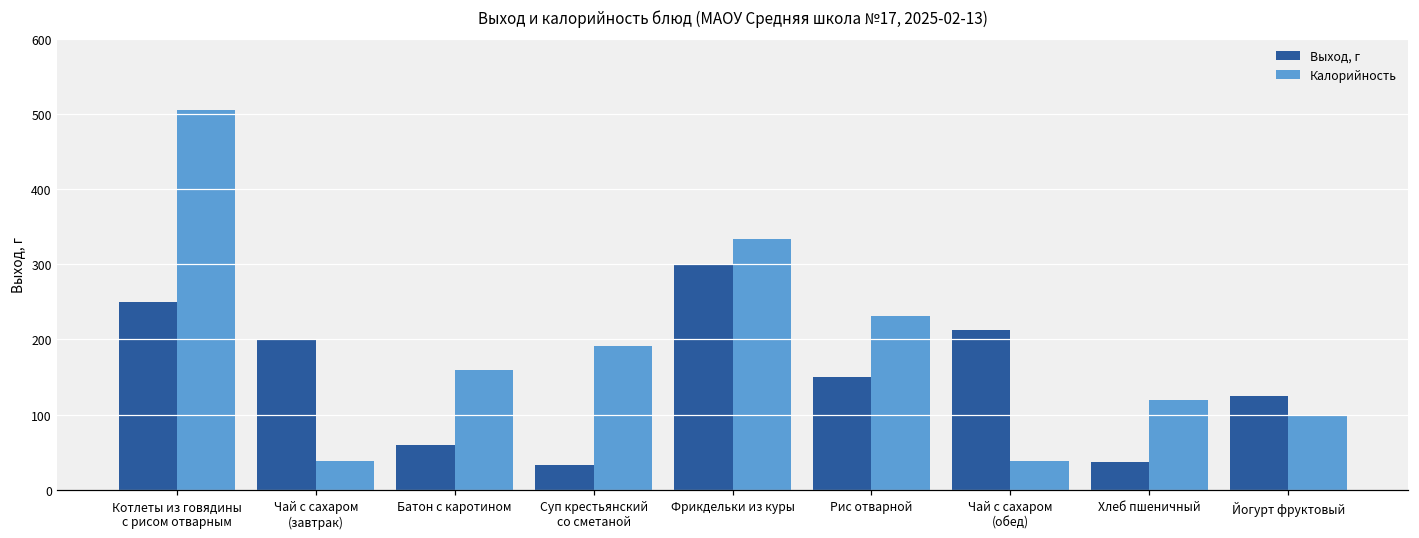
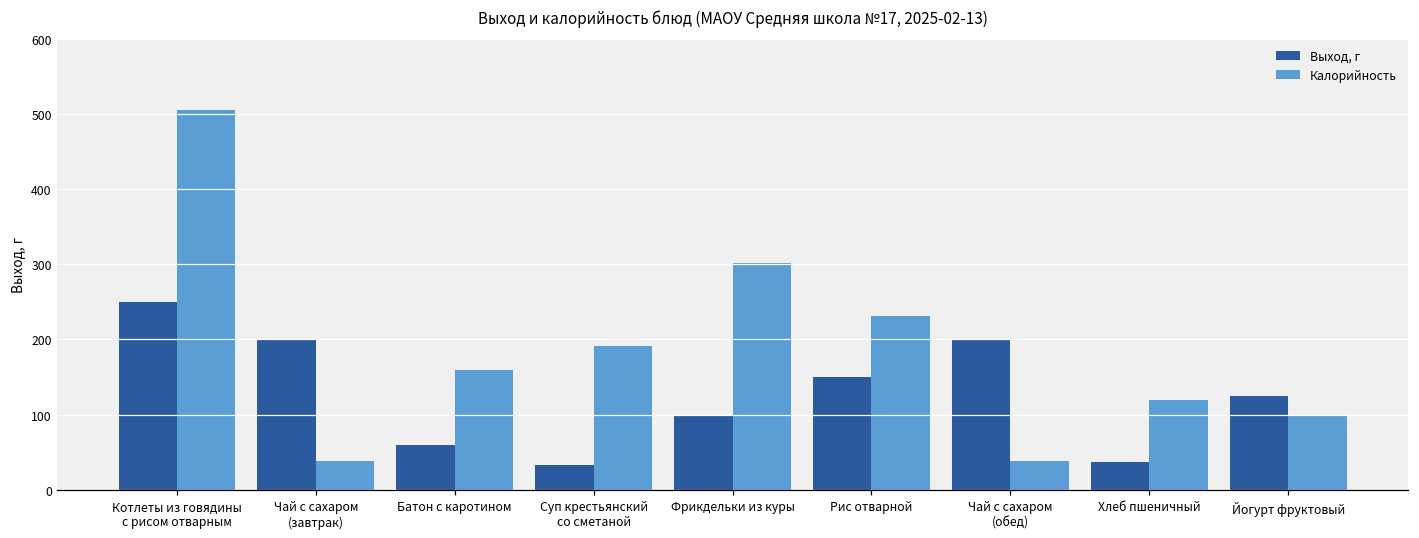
Выход, г, Фрикдельки из куры: 300 -> 100
Калорийность, Фрикдельки из куры: 330 -> 300
Выход, г, Чай с сахаром (обед): 210 -> 200
